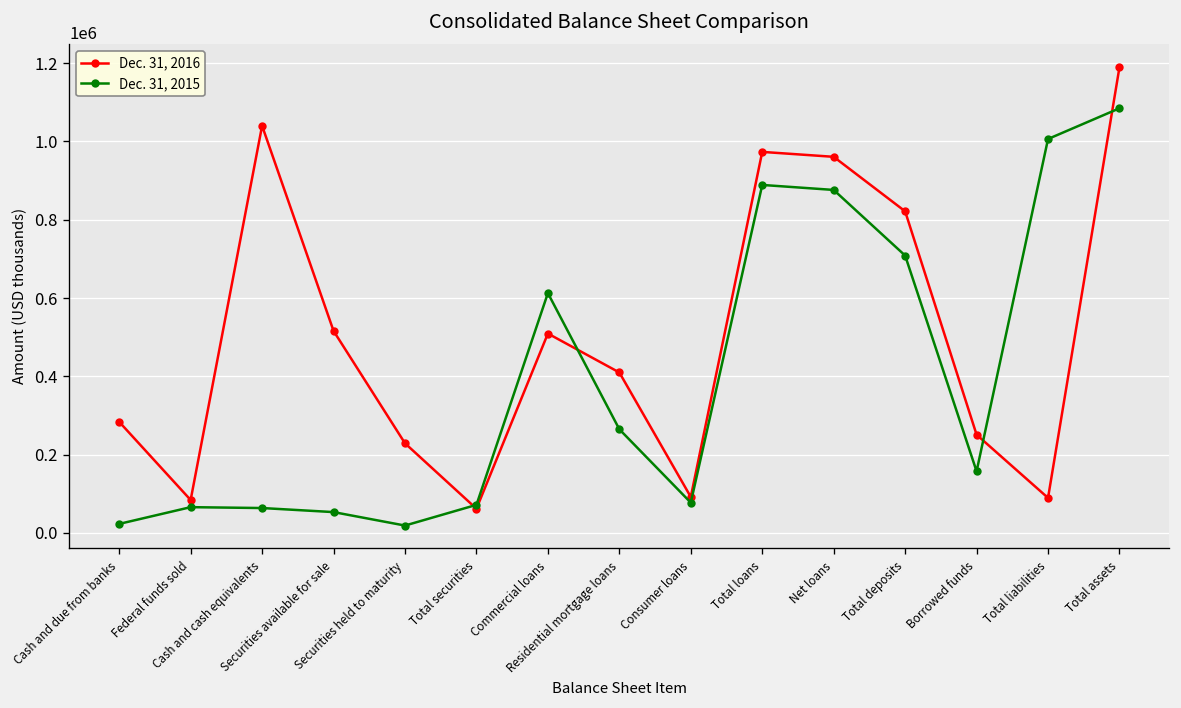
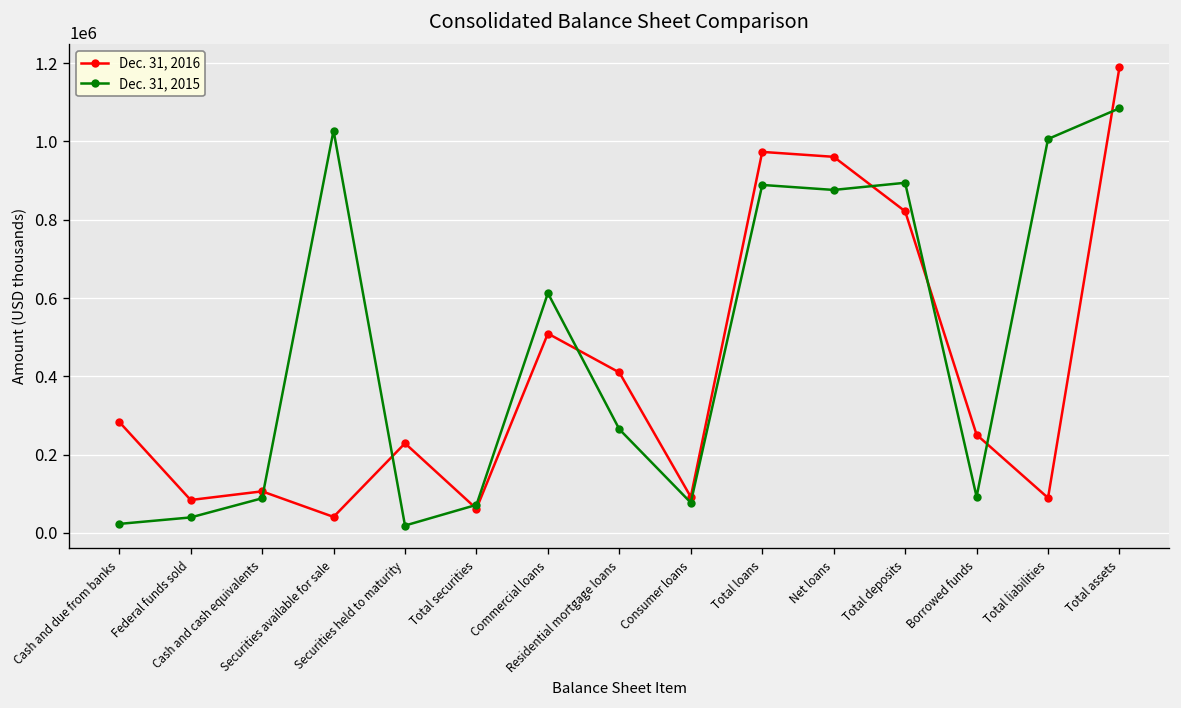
Dec. 31, 2015, Federal funds sold: 70000 -> 40000
Dec. 31, 2016, Cash and cash equivalents: 1040000 -> 110000
Dec. 31, 2015, Cash and cash equivalents: 60000 -> 90000
Dec. 31, 2016, Securities available for sale: 520000 -> 40000
Dec. 31, 2015, Securities available for sale: 50000 -> 1030000
Dec. 31, 2015, Total deposits: 710000 -> 890000
Dec. 31, 2015, Borrowed funds: 160000 -> 90000
